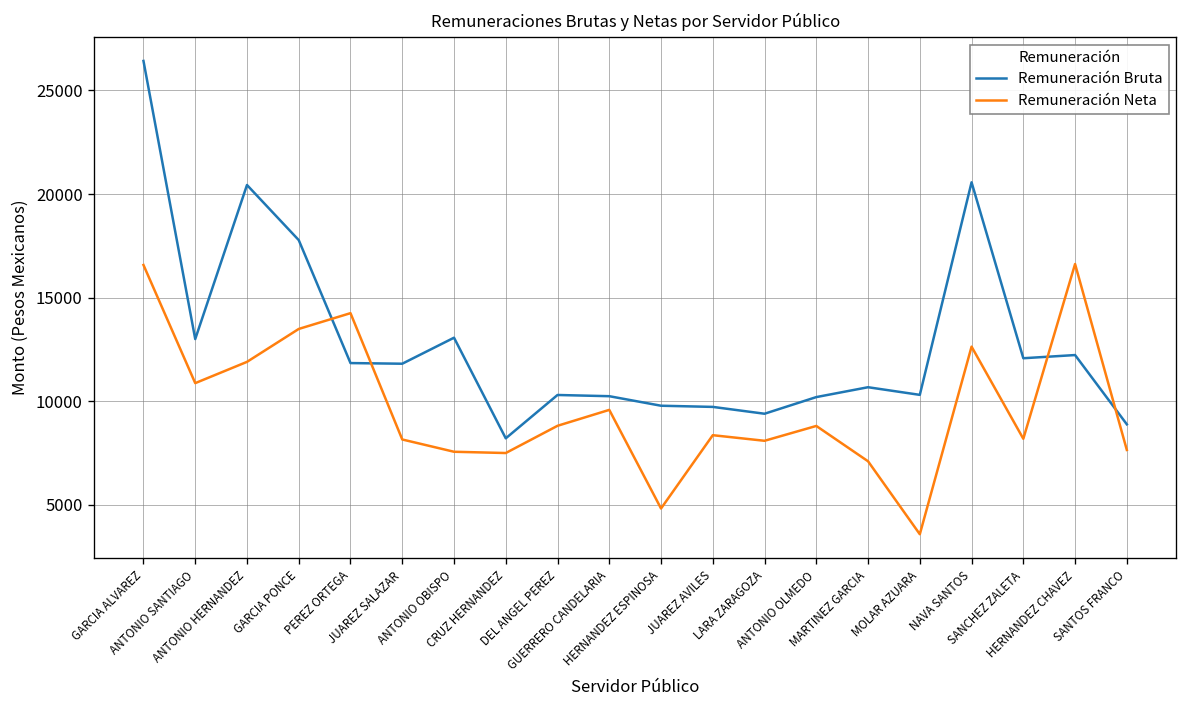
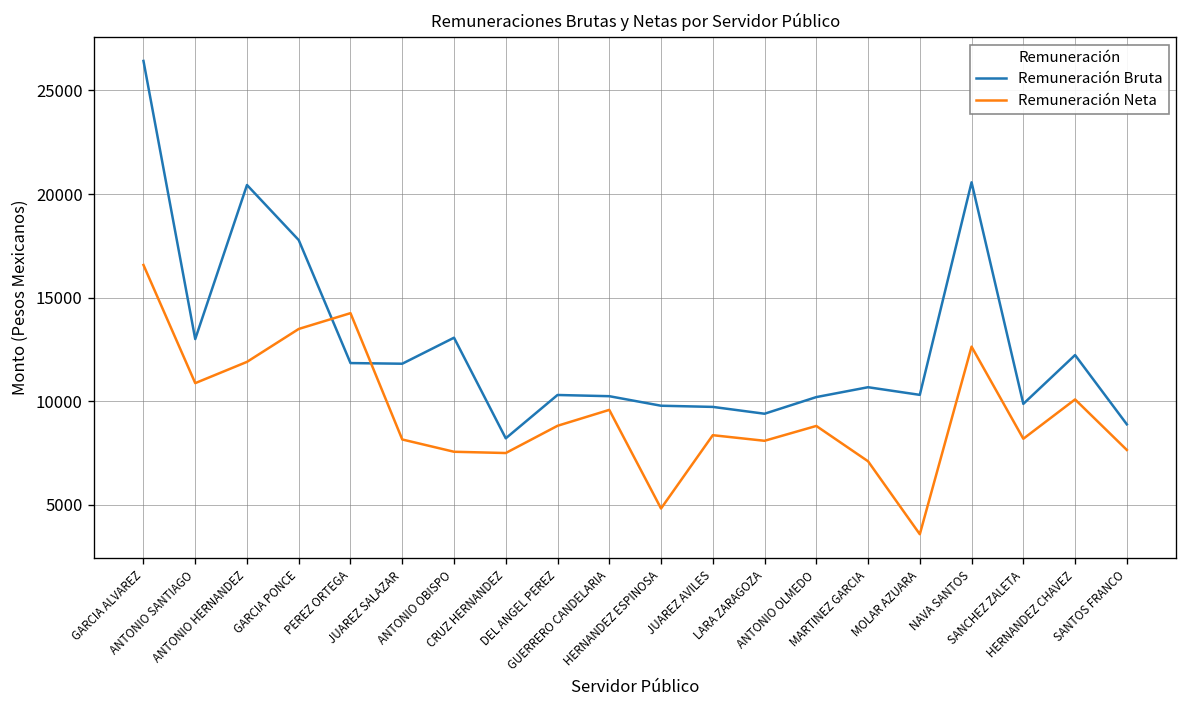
Remuneración Bruta, SANCHEZ ZALETA: 12100 -> 9900
Remuneración Neta, HERNANDEZ CHAVEZ: 16600 -> 10100
